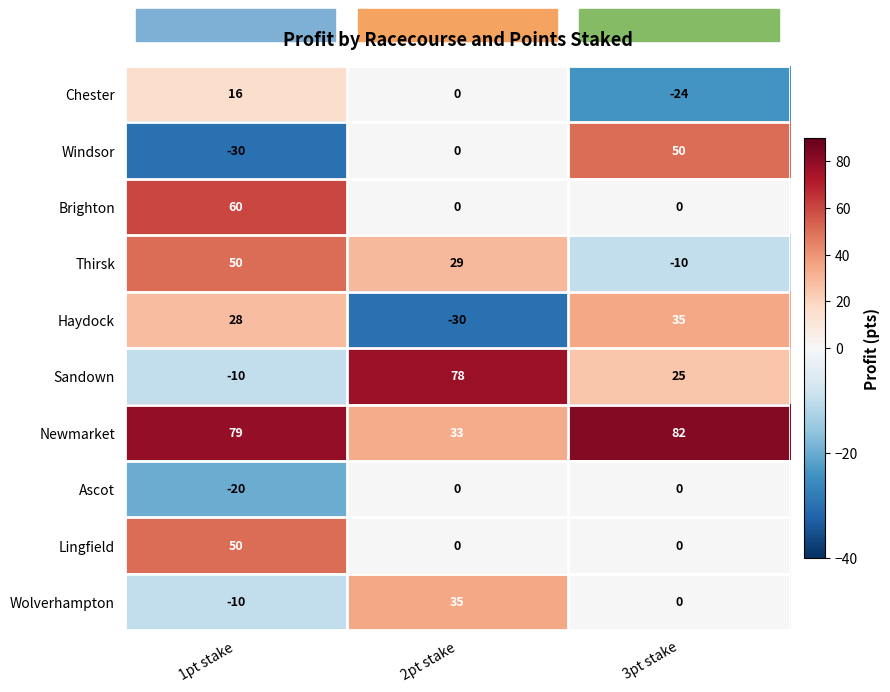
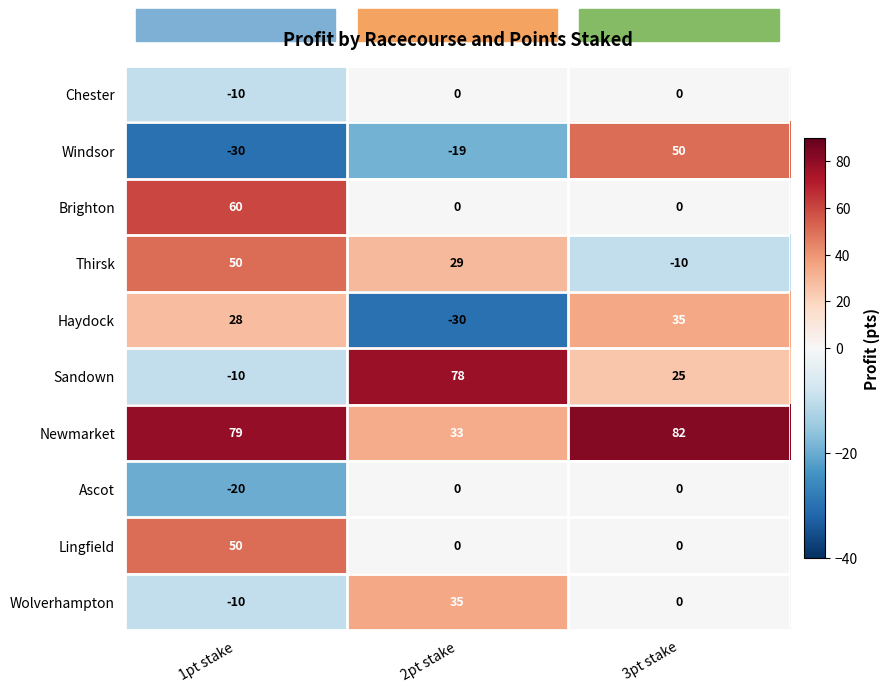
Chester, 1pt stake: 16 -> -10
Chester, 3pt stake: -24 -> 0
Windsor, 2pt stake: 0 -> -19
